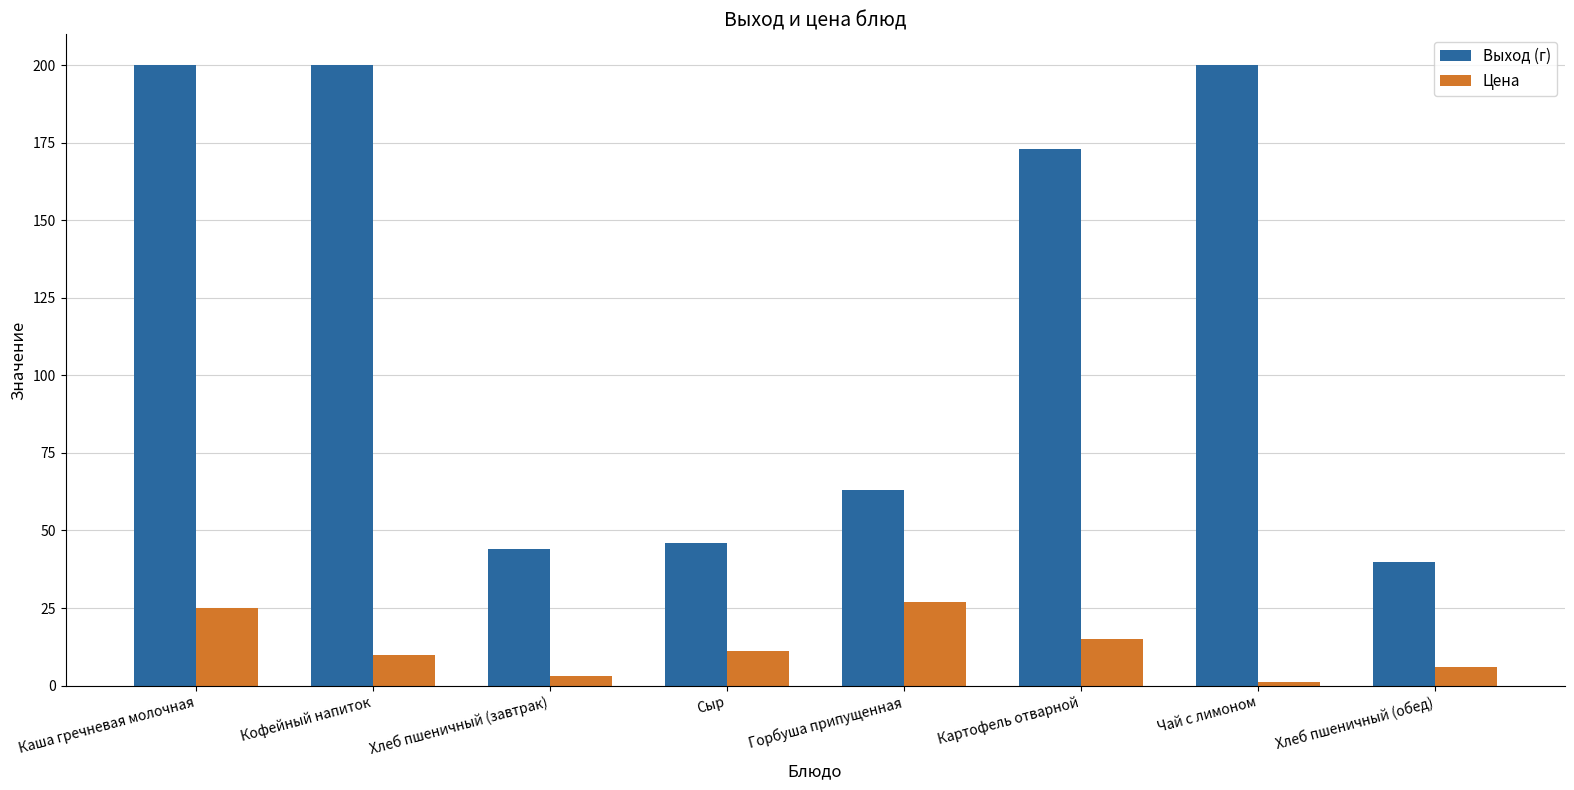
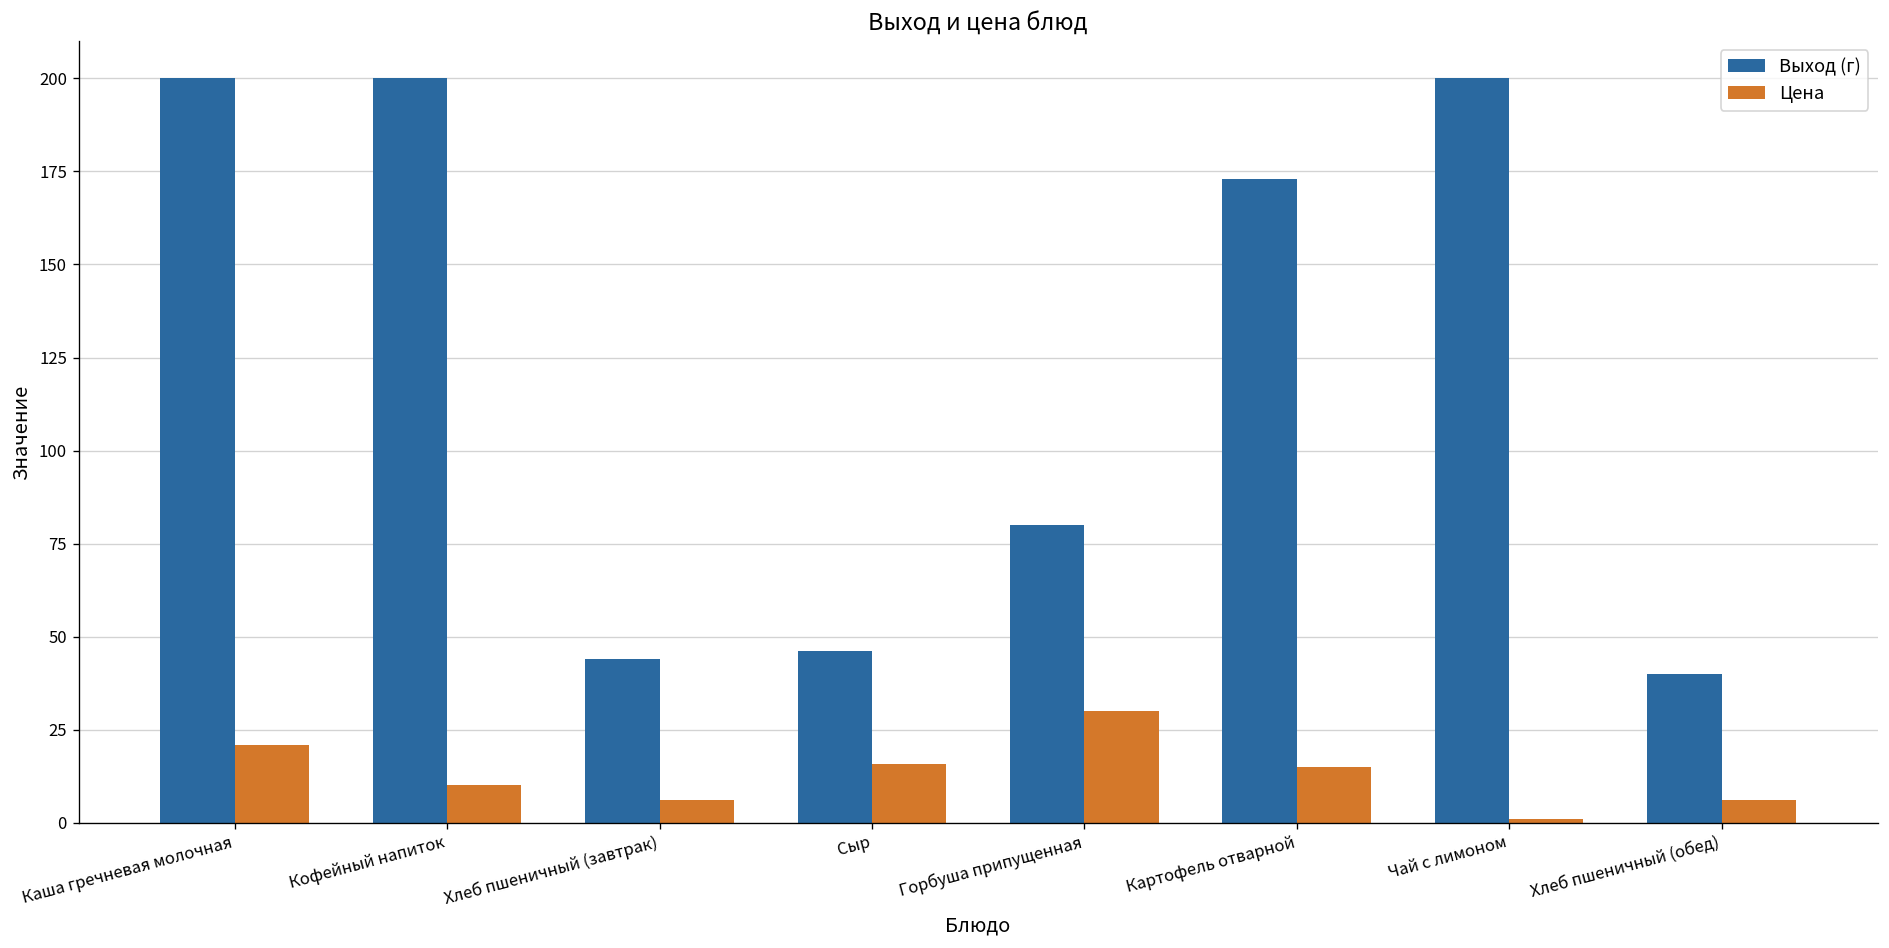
Цена, Каша гречневая молочная: 25 -> 21
Цена, Хлеб пшеничный (завтрак): 3 -> 6
Цена, Сыр: 11 -> 16
Выход (г), Горбуша припущенная: 63 -> 80
Цена, Горбуша припущенная: 27 -> 30
